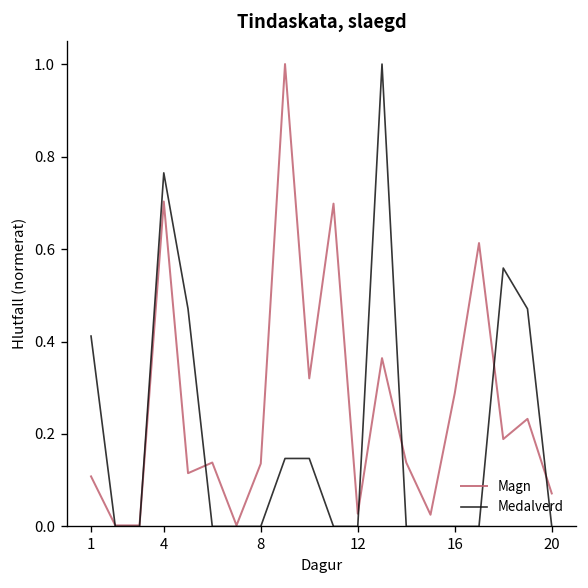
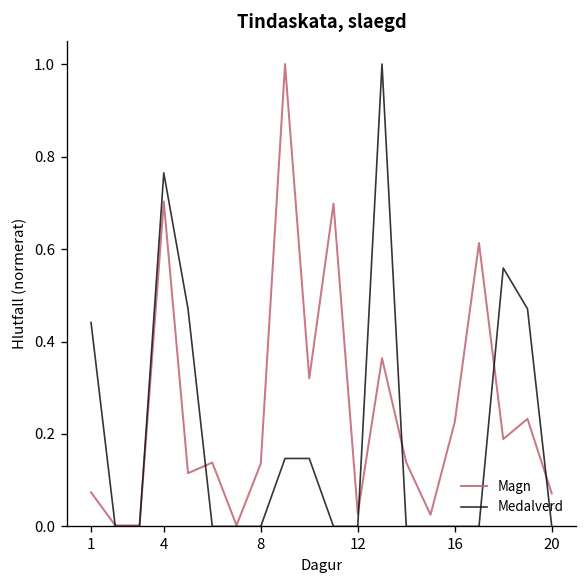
Magn, 1: 0.11 -> 0.07
Medalverd, 1: 0.41 -> 0.44
Magn, 16: 0.29 -> 0.23
